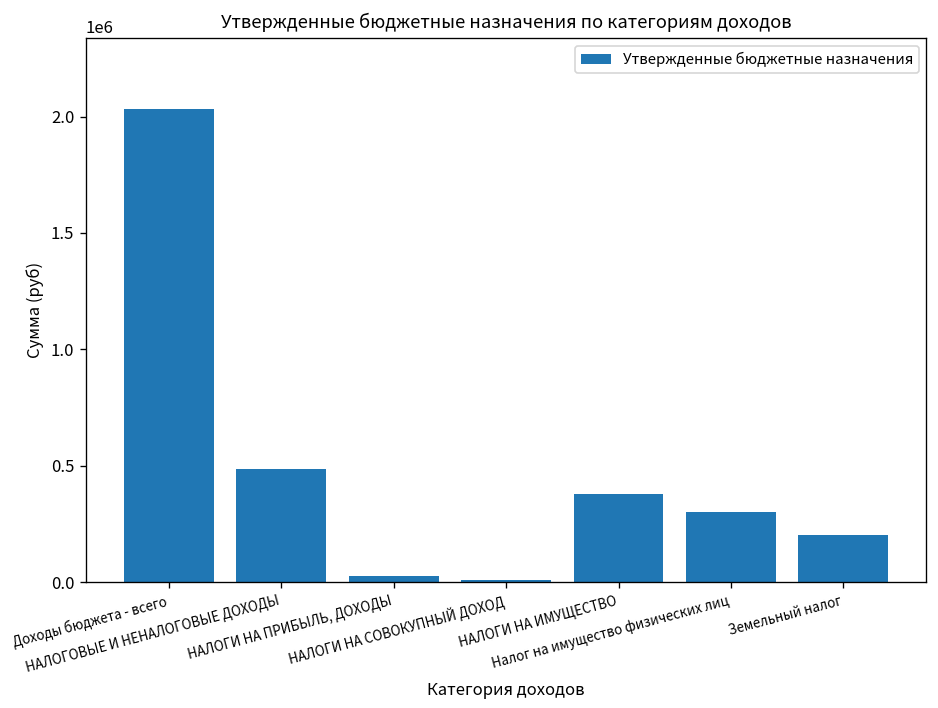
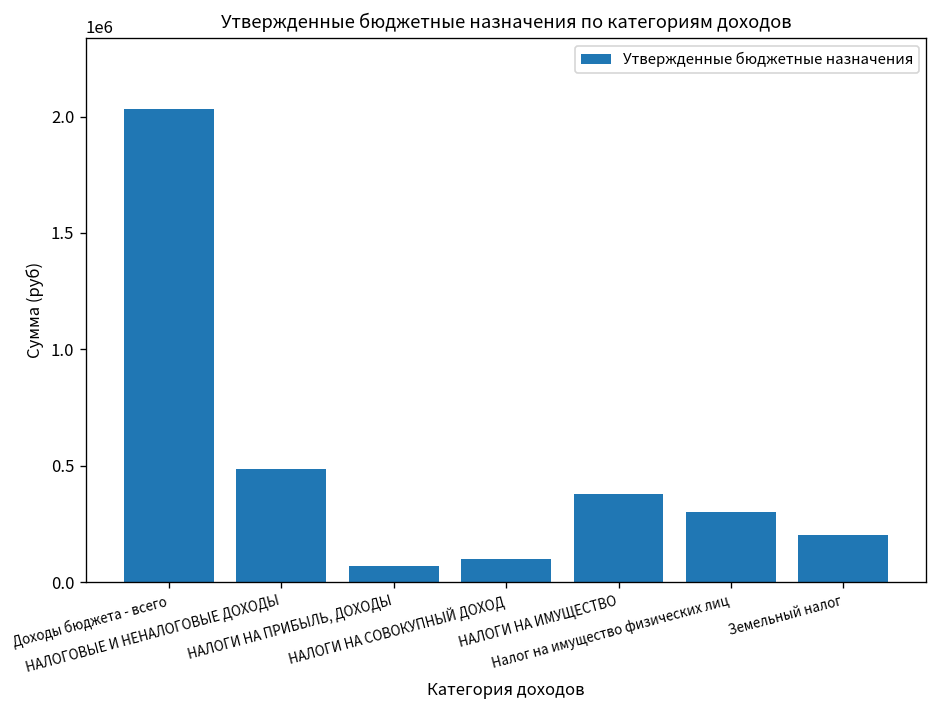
НАЛОГИ НА ПРИБЫЛЬ, ДОХОДЫ: 30000 -> 70000
НАЛОГИ НА СОВОКУПНЫЙ ДОХОД: 10000 -> 100000
